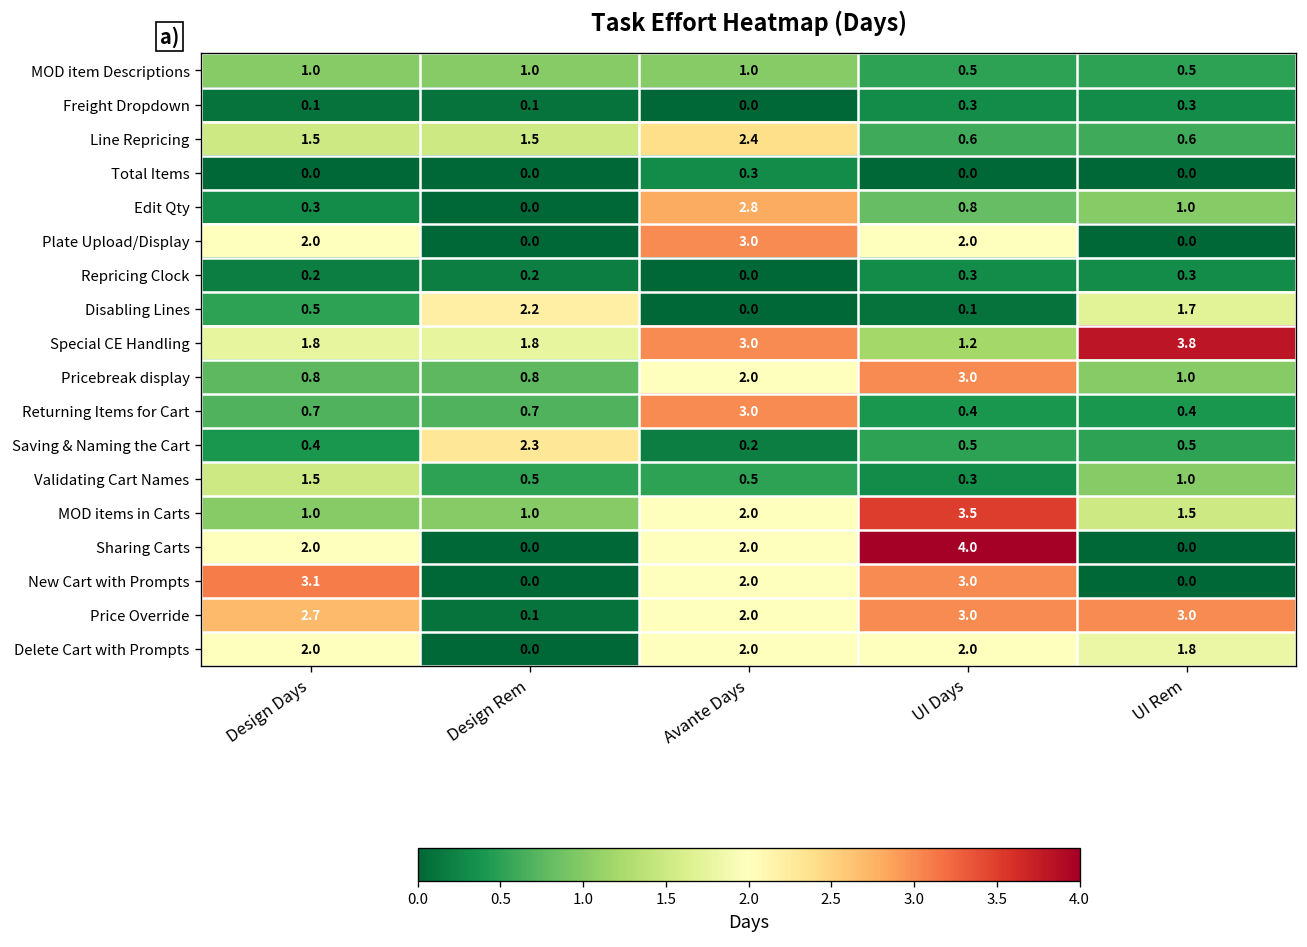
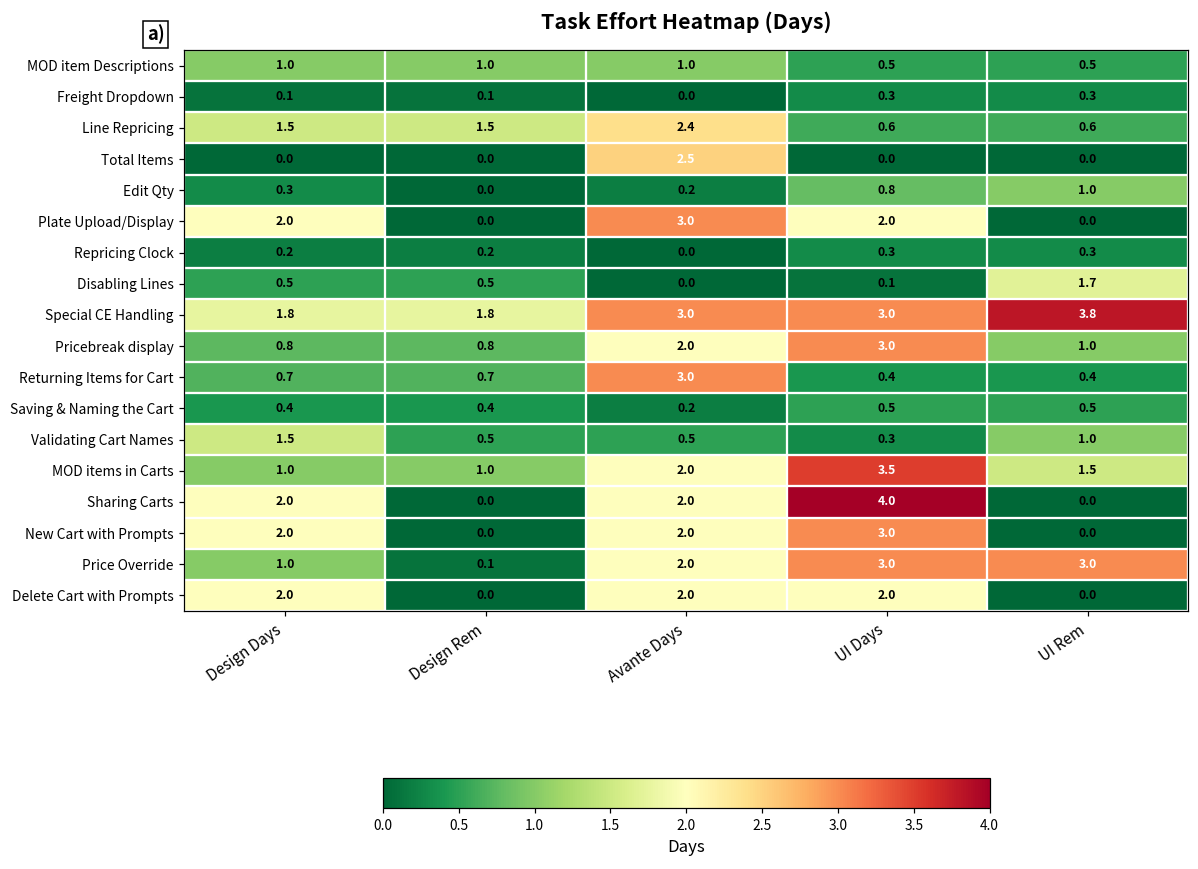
Total Items, Avante Days: 0.3 -> 2.5
Edit Qty, Avante Days: 2.8 -> 0.2
Disabling Lines, Design Rem: 2.2 -> 0.5
Special CE Handling, UI Days: 1.2 -> 3.0
Saving & Naming the Cart, Design Rem: 2.3 -> 0.4
New Cart with Prompts, Design Days: 3.1 -> 2.0
Price Override, Design Days: 2.7 -> 1.0
Delete Cart with Prompts, UI Rem: 1.8 -> 0.0
